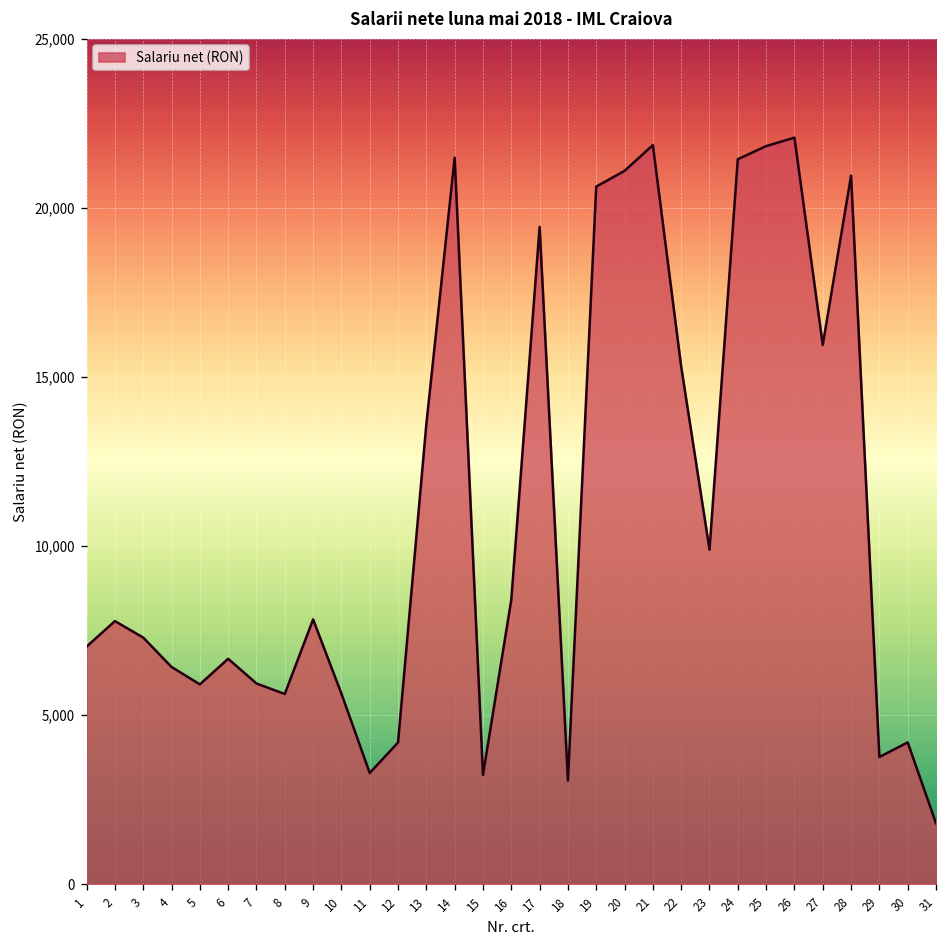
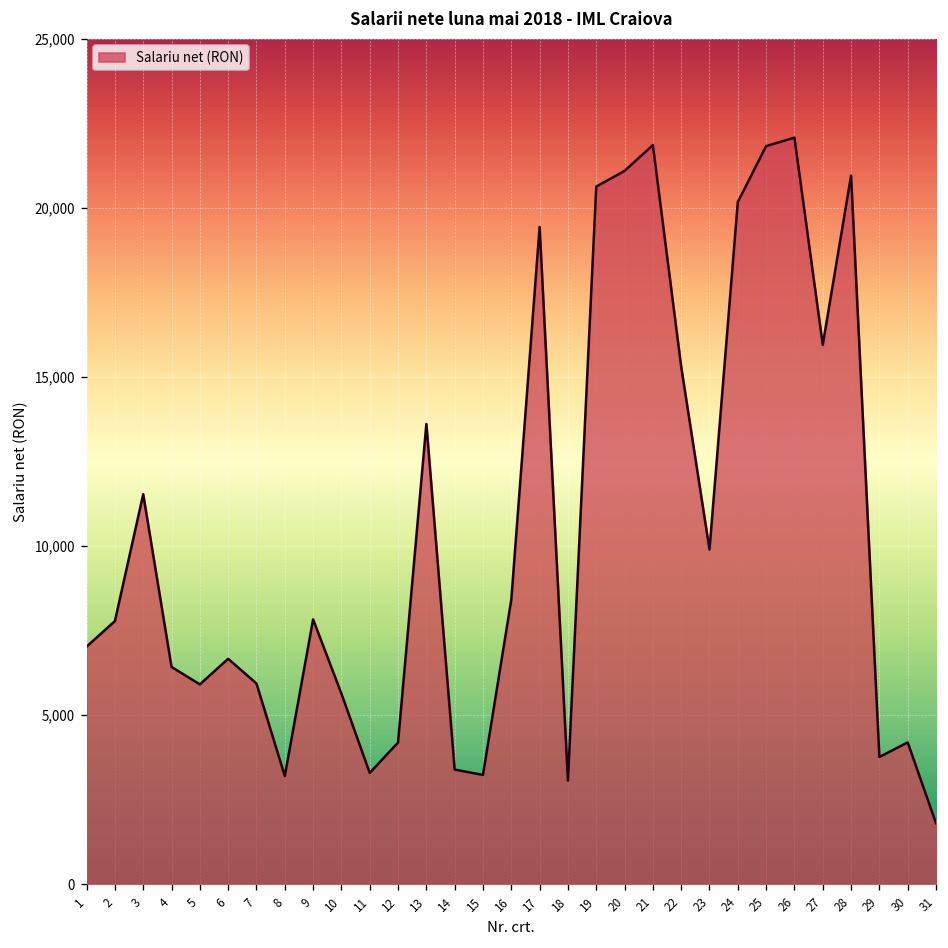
3: 7,300 -> 11,500
8: 5,600 -> 3,200
14: 21,500 -> 3,400
24: 21,400 -> 20,200
